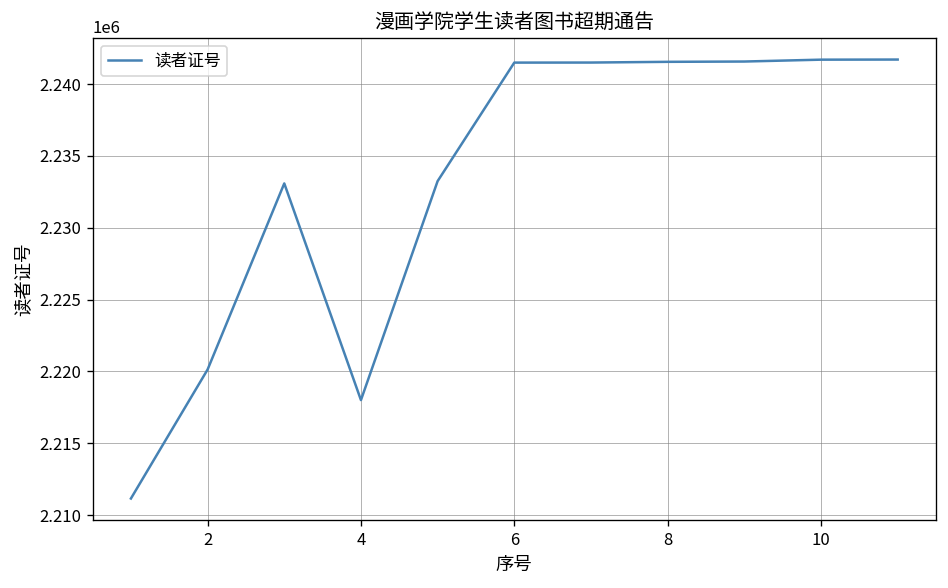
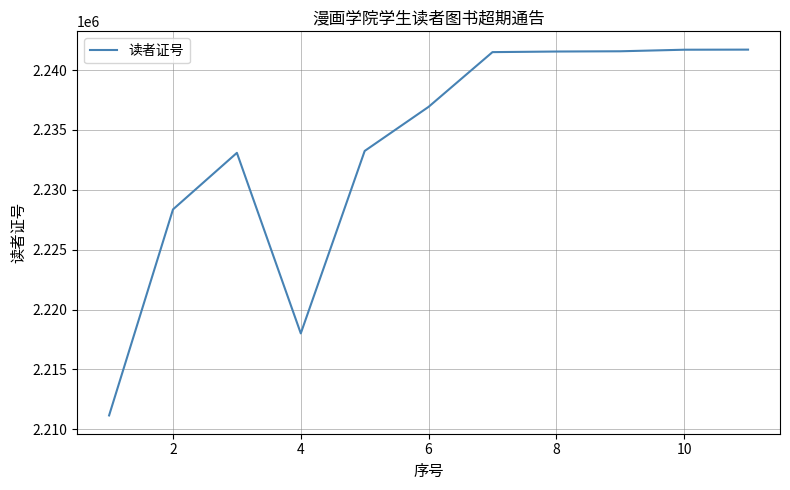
2: 2220100 -> 2228400
6: 2241500 -> 2236900
